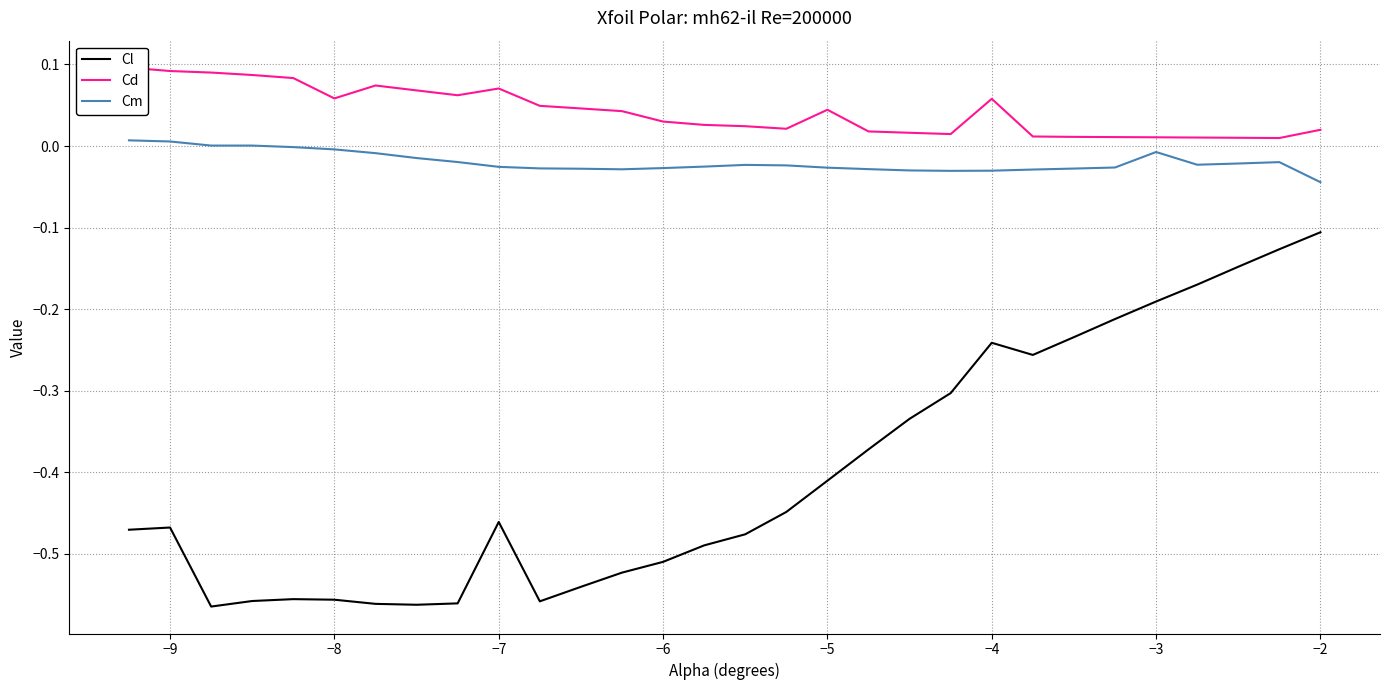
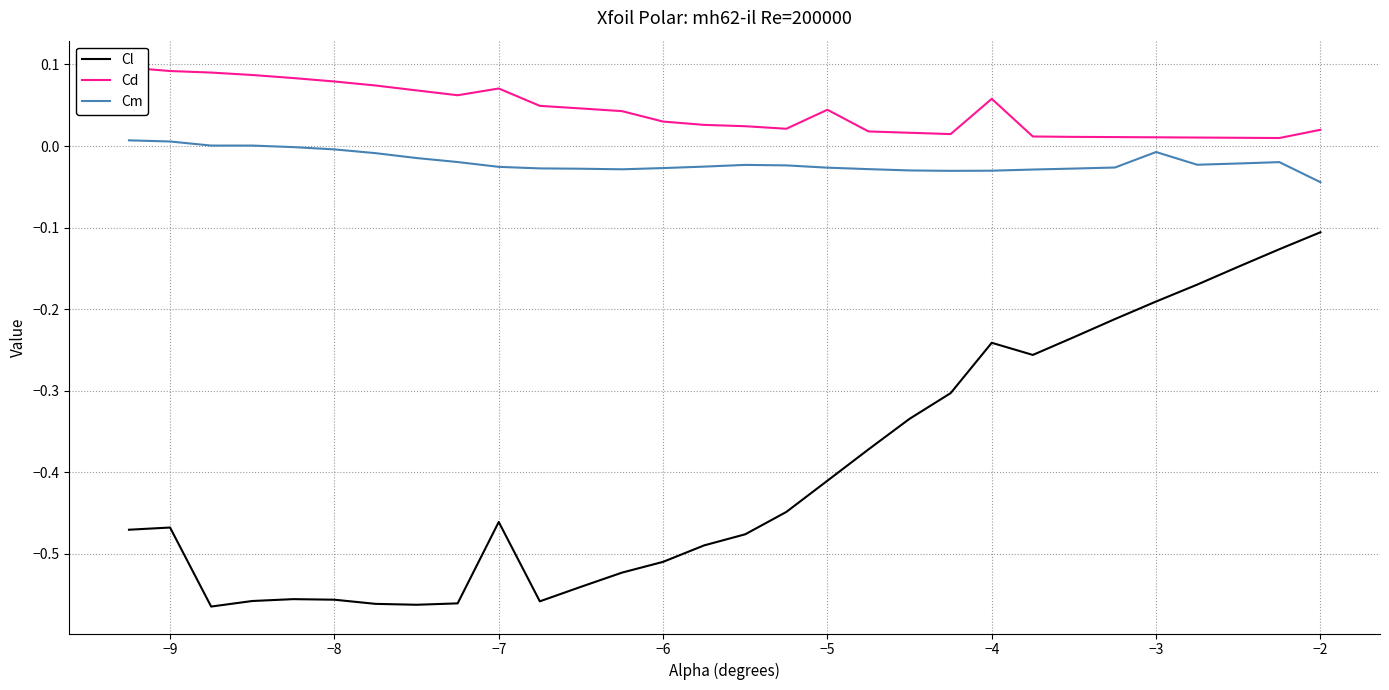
Cd, −8: 0.06 -> 0.08
